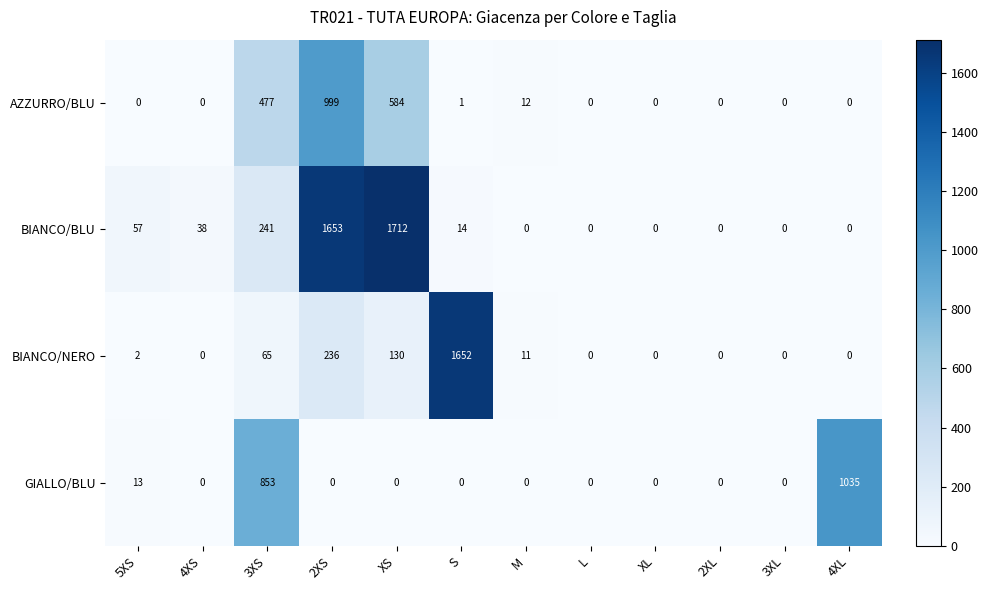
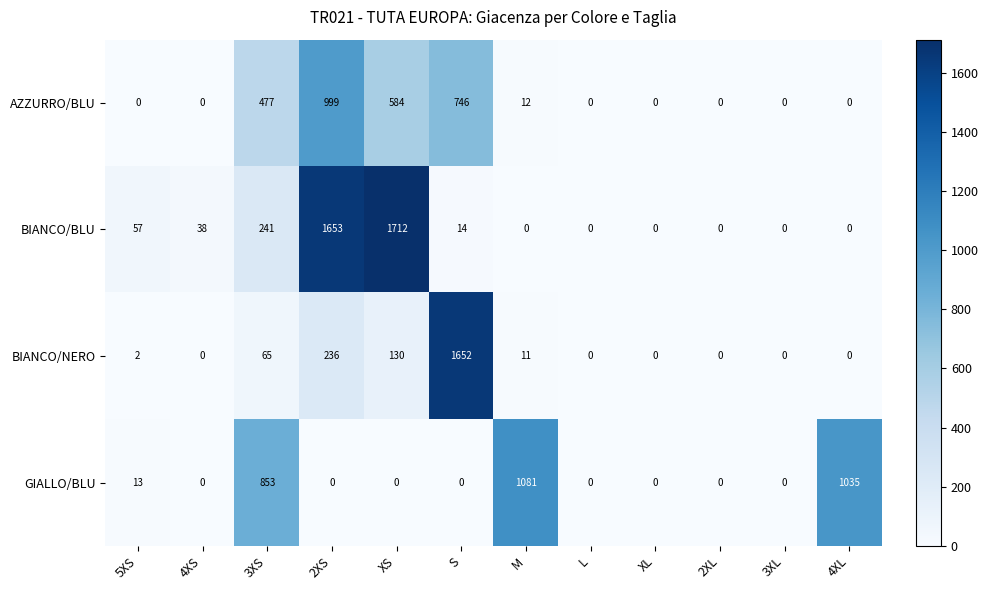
AZZURRO/BLU, S: 1 -> 746
GIALLO/BLU, M: 0 -> 1081
